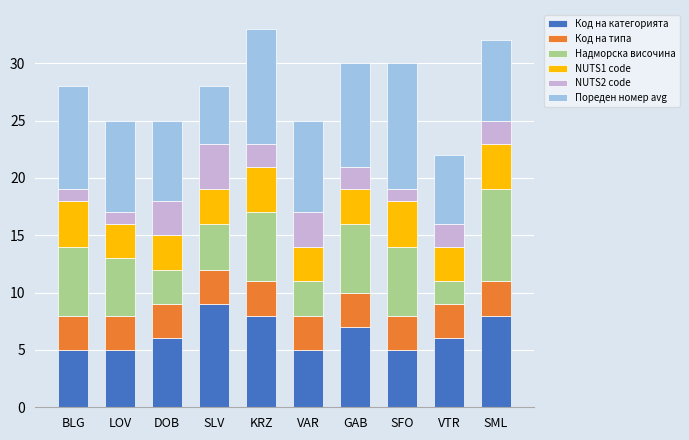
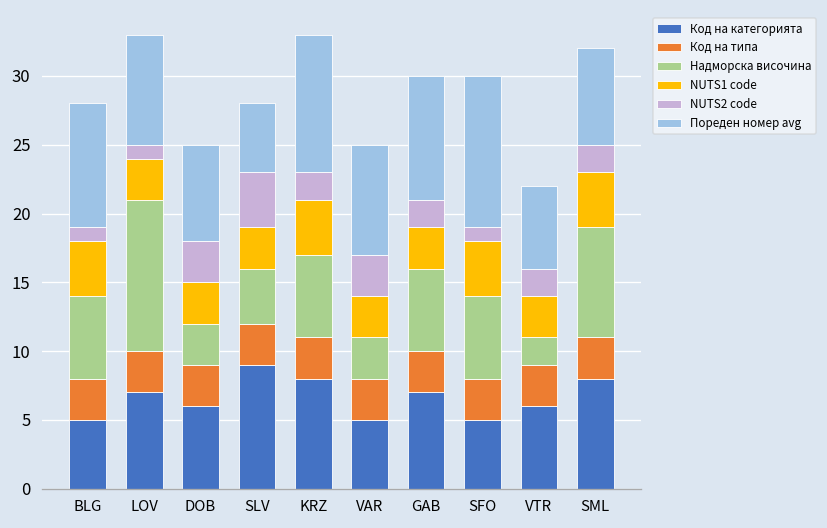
Код на категорията, LOV: 5 -> 7
Надморска височина, LOV: 5 -> 11
